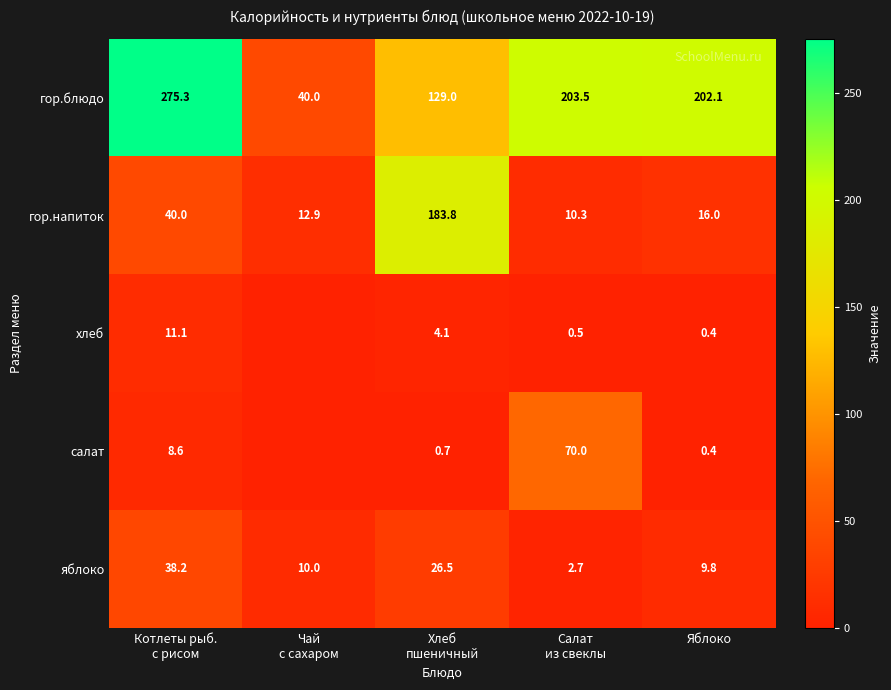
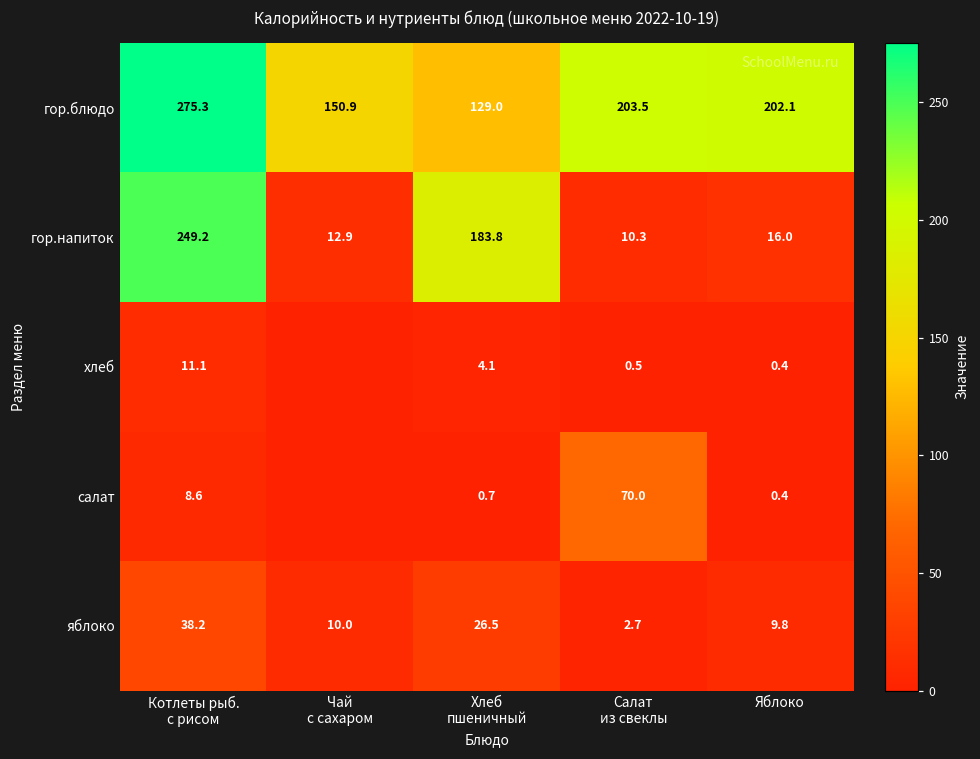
гор.блюдо, Чай с сахаром: 40.0 -> 150.9
гор.напиток, Котлеты рыб. с рисом: 40.0 -> 249.2
